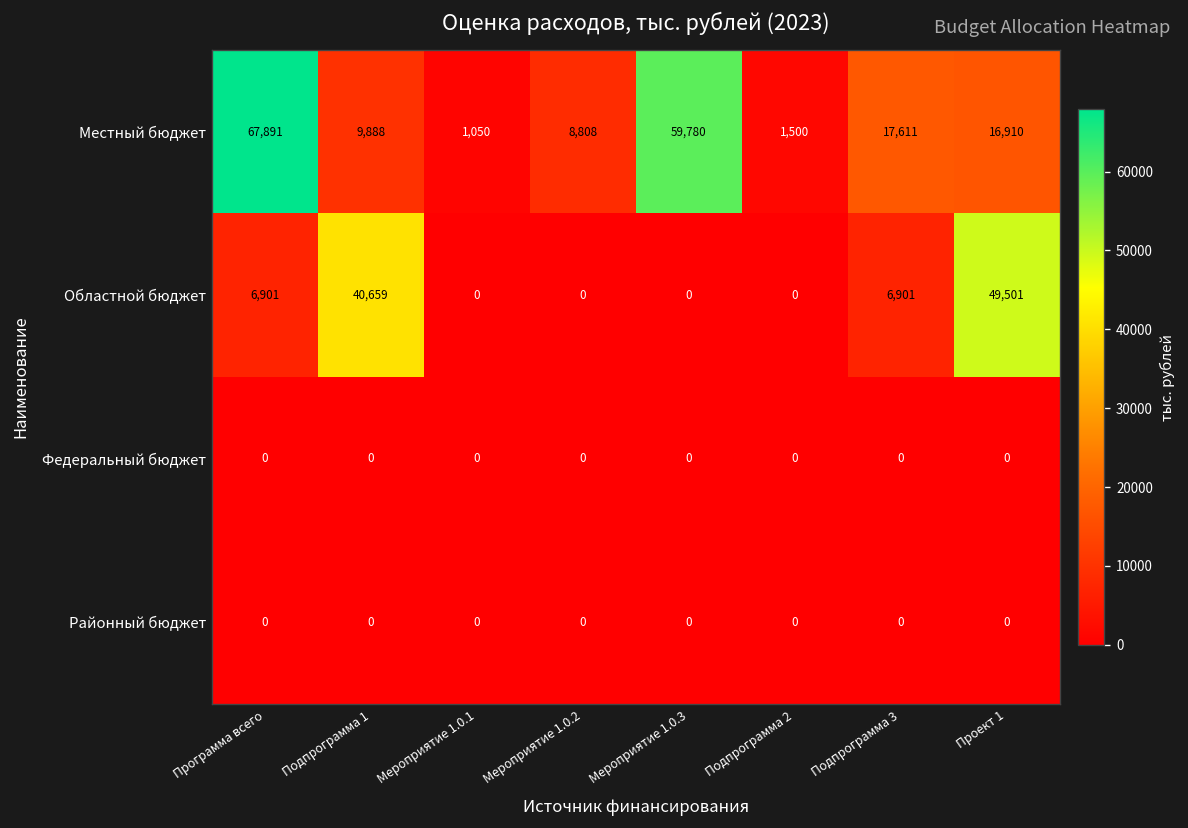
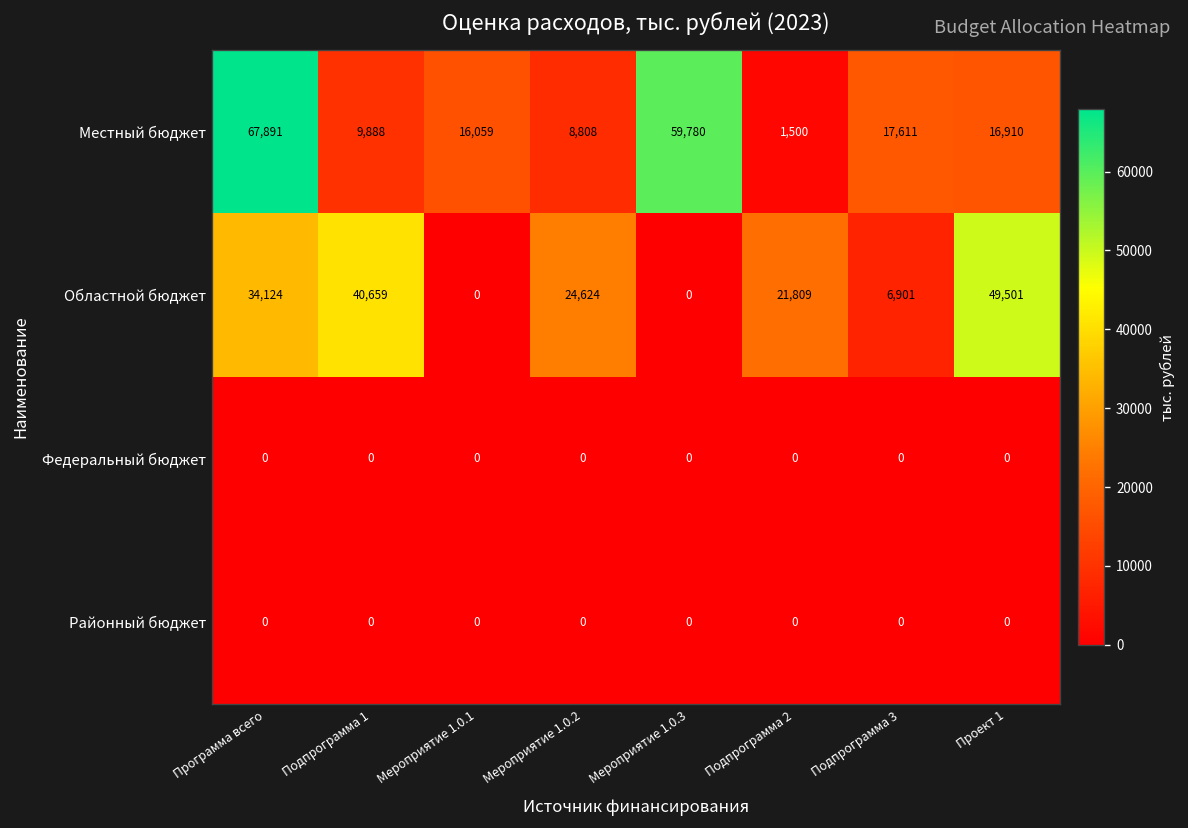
Местный бюджет, Мероприятие 1.0.1: 1,050 -> 16,059
Областной бюджет, Программа всего: 6,901 -> 34,124
Областной бюджет, Мероприятие 1.0.2: 0 -> 24,624
Областной бюджет, Подпрограмма 2: 0 -> 21,809
